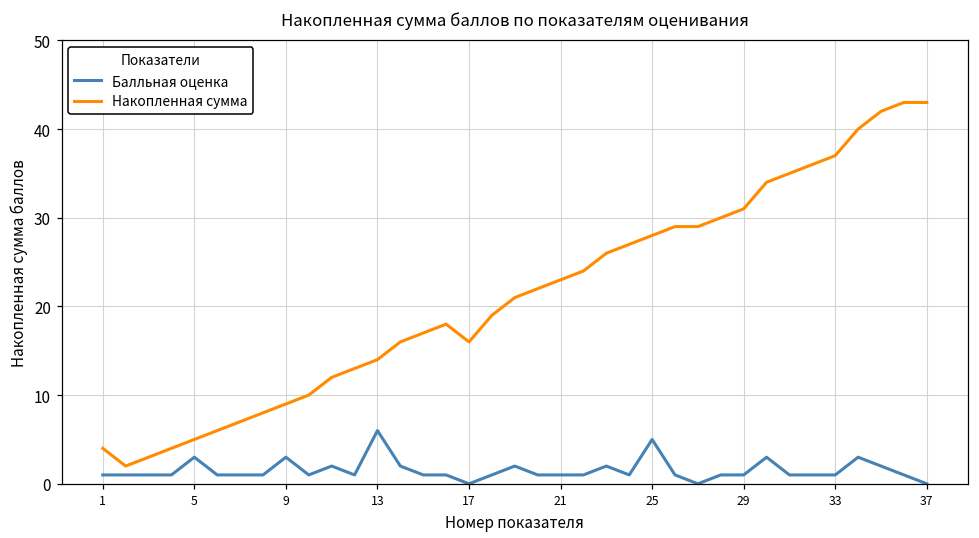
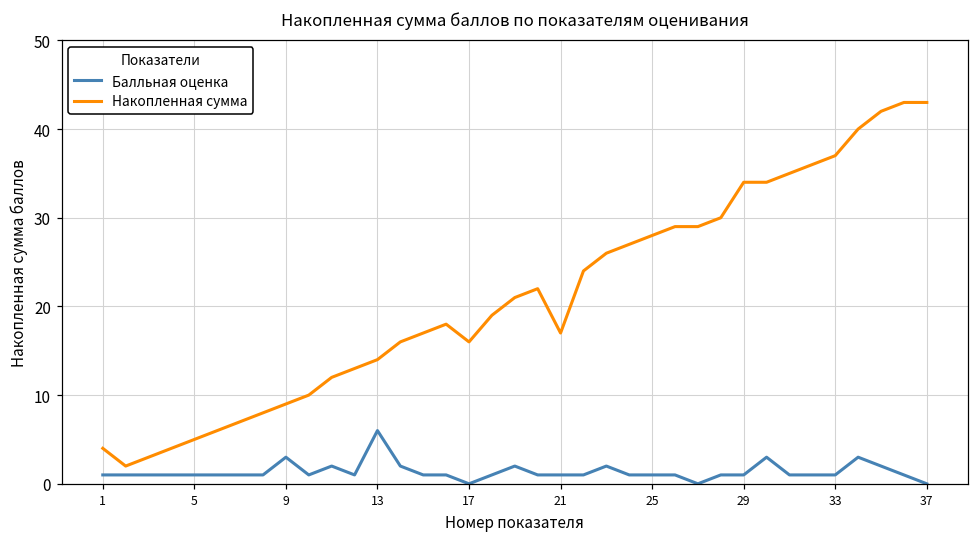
Балльная оценка, 5: 3 -> 1
Накопленная сумма, 21: 23 -> 17
Балльная оценка, 25: 5 -> 1
Накопленная сумма, 29: 31 -> 34
